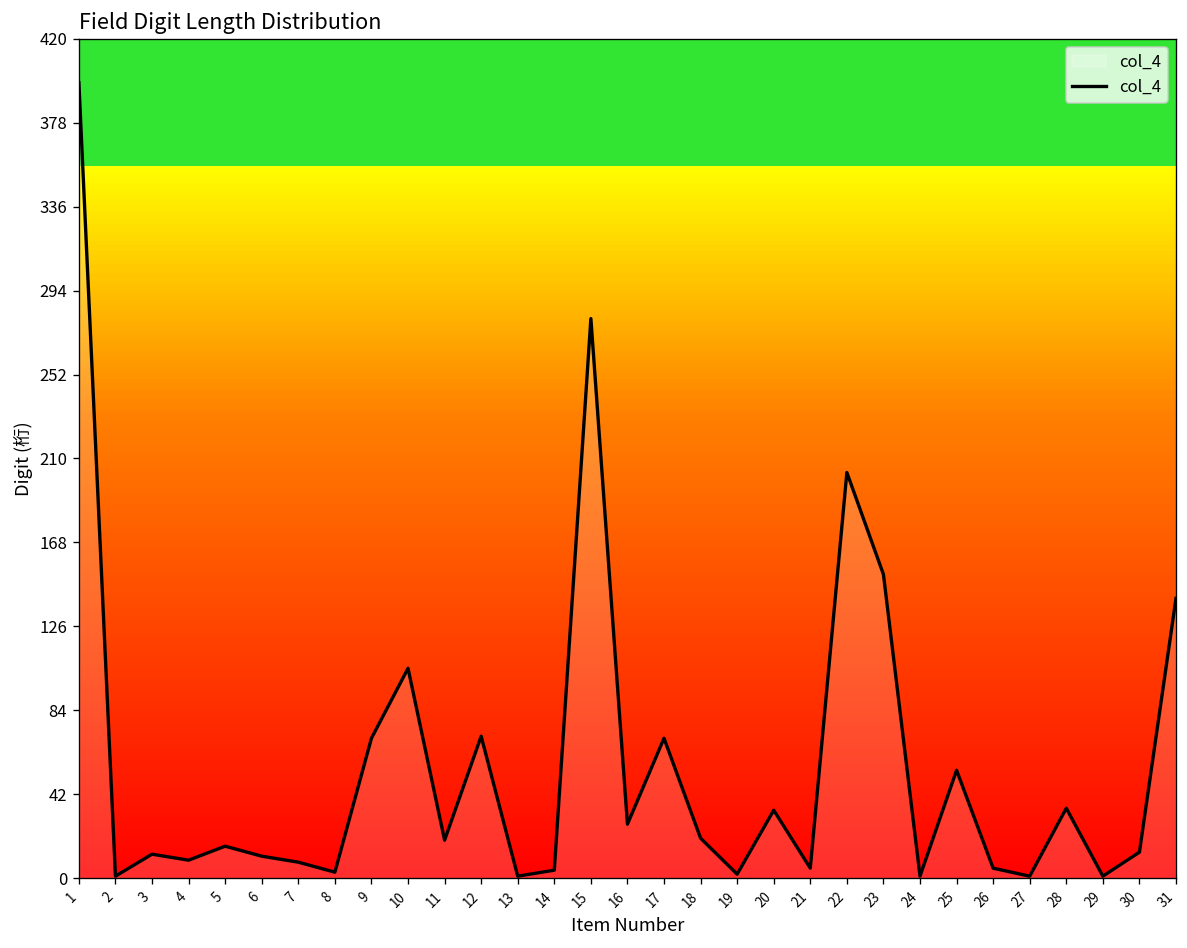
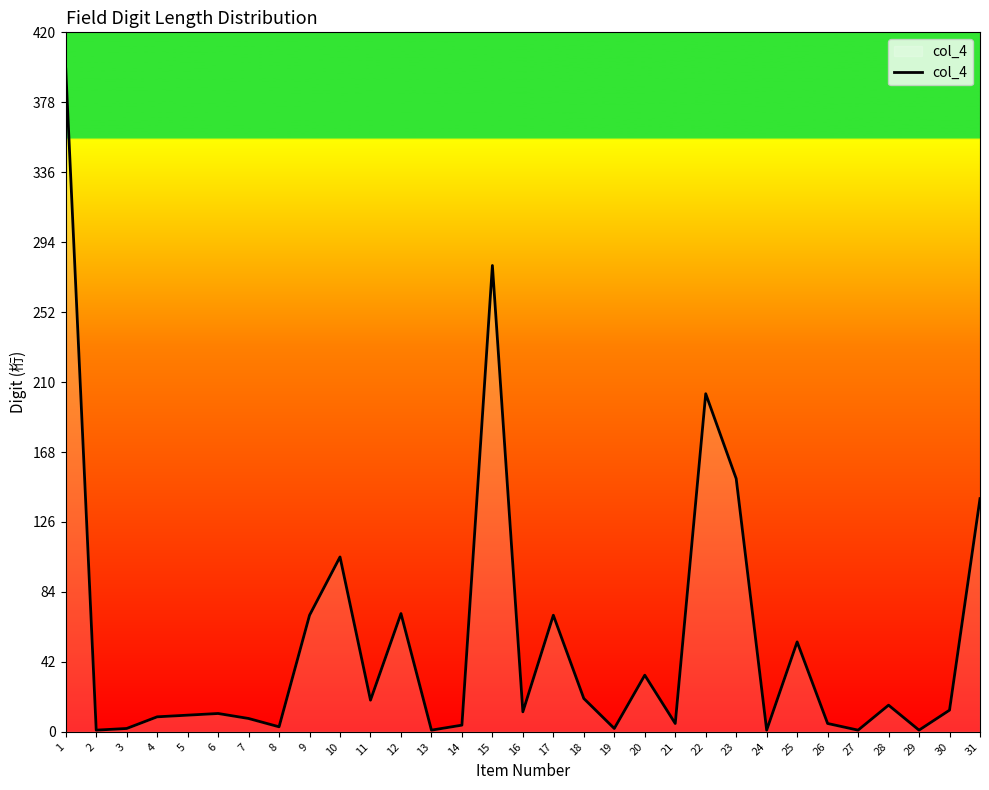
3: 12 -> 2
5: 16 -> 10
16: 27 -> 12
28: 35 -> 16
